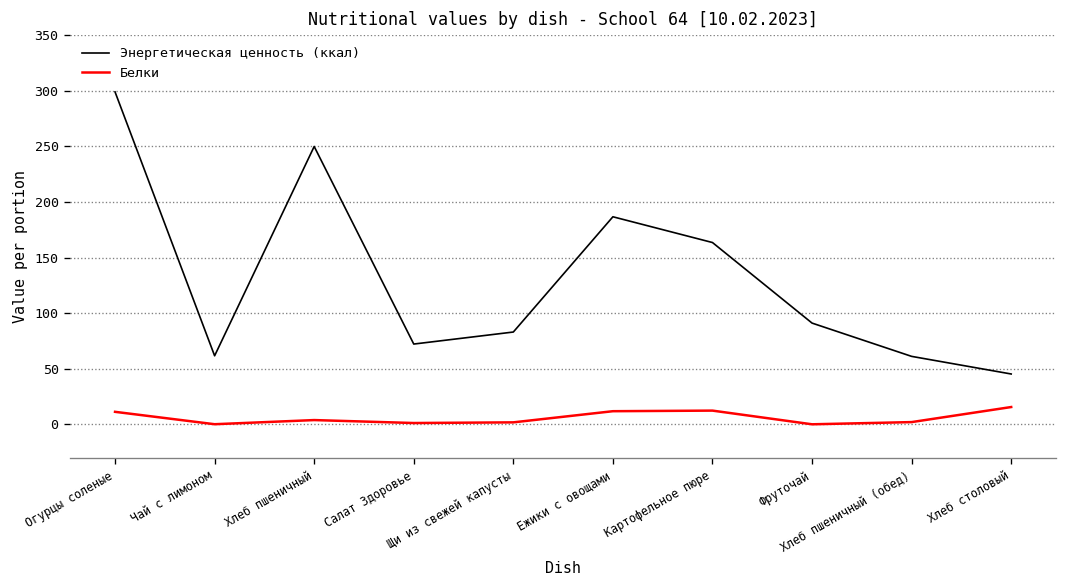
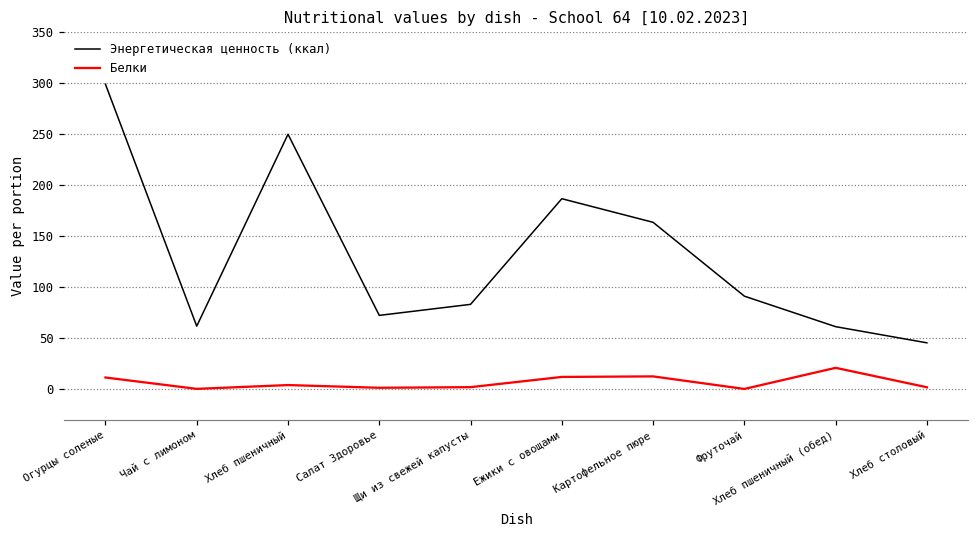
Белки, Хлеб пшеничный (обед): 0 -> 20
Белки, Хлеб столовый: 20 -> 0
